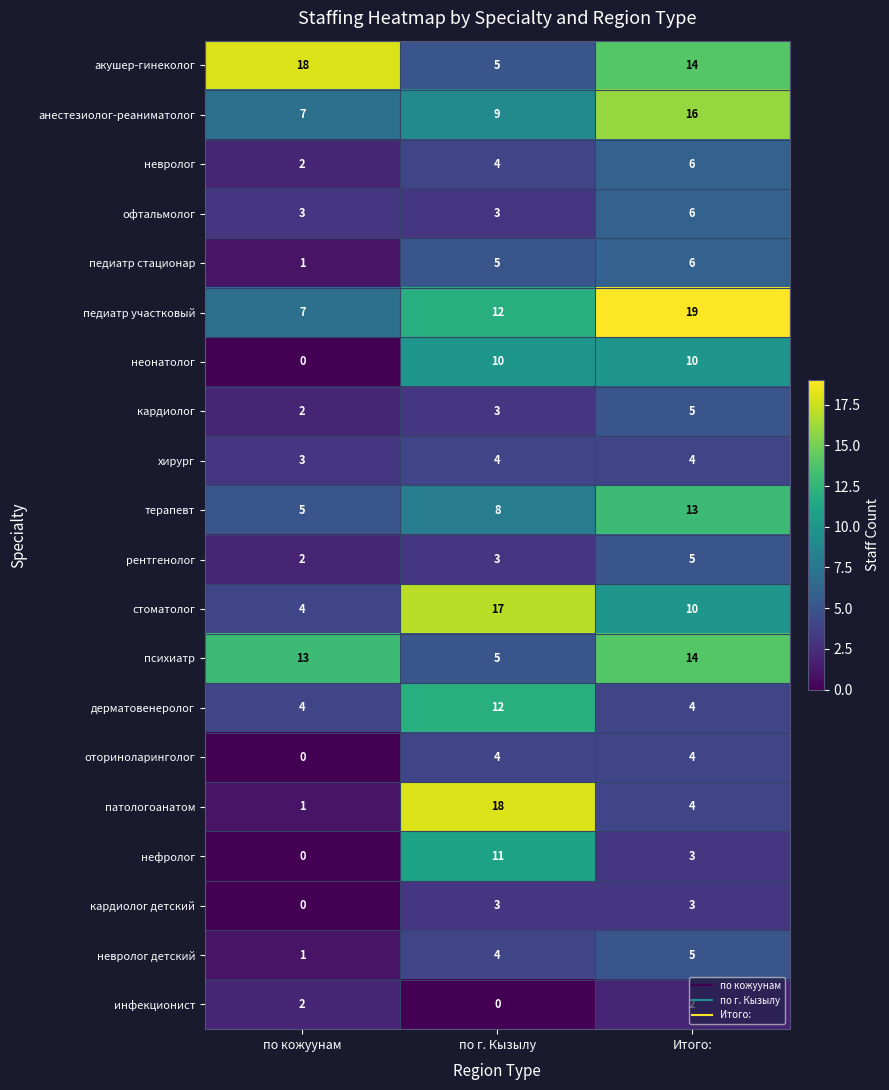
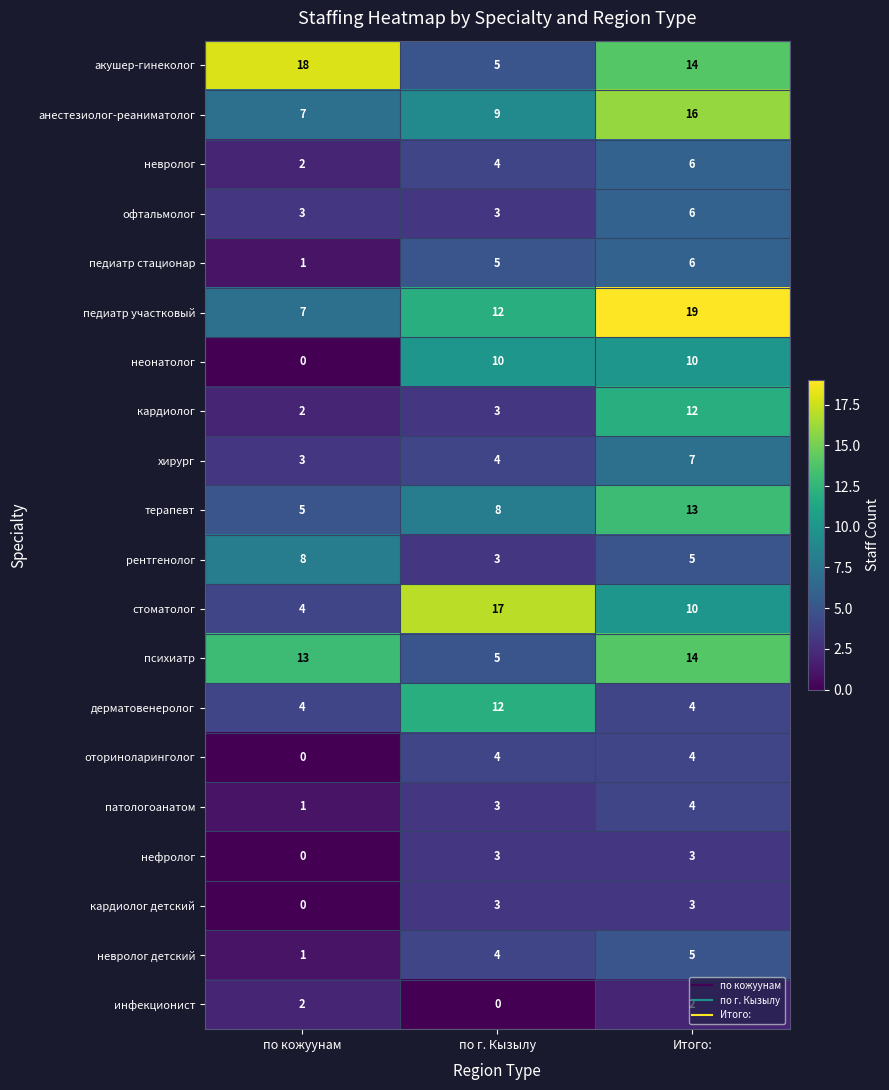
кардиолог, Итого:: 5 -> 12
хирург, Итого:: 4 -> 7
рентгенолог, по кожуунам: 2 -> 8
патологоанатом, по г. Кызылу: 18 -> 3
нефролог, по г. Кызылу: 11 -> 3
